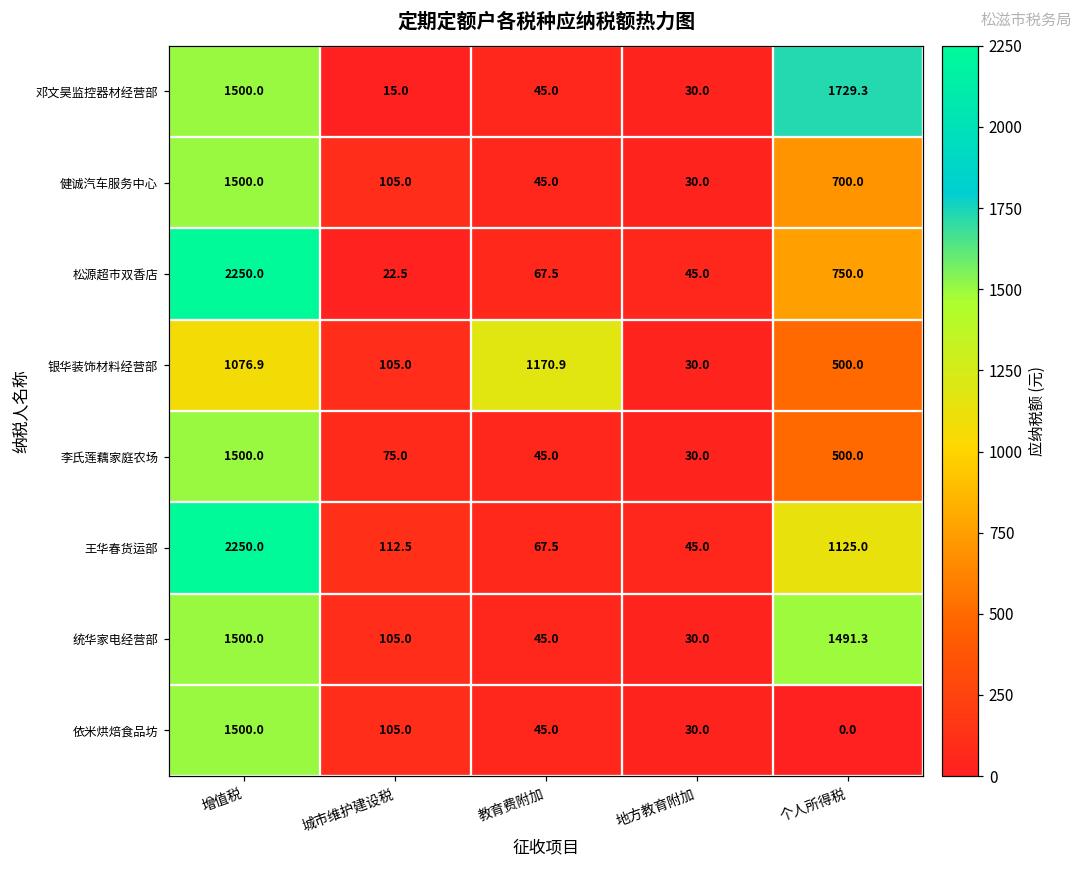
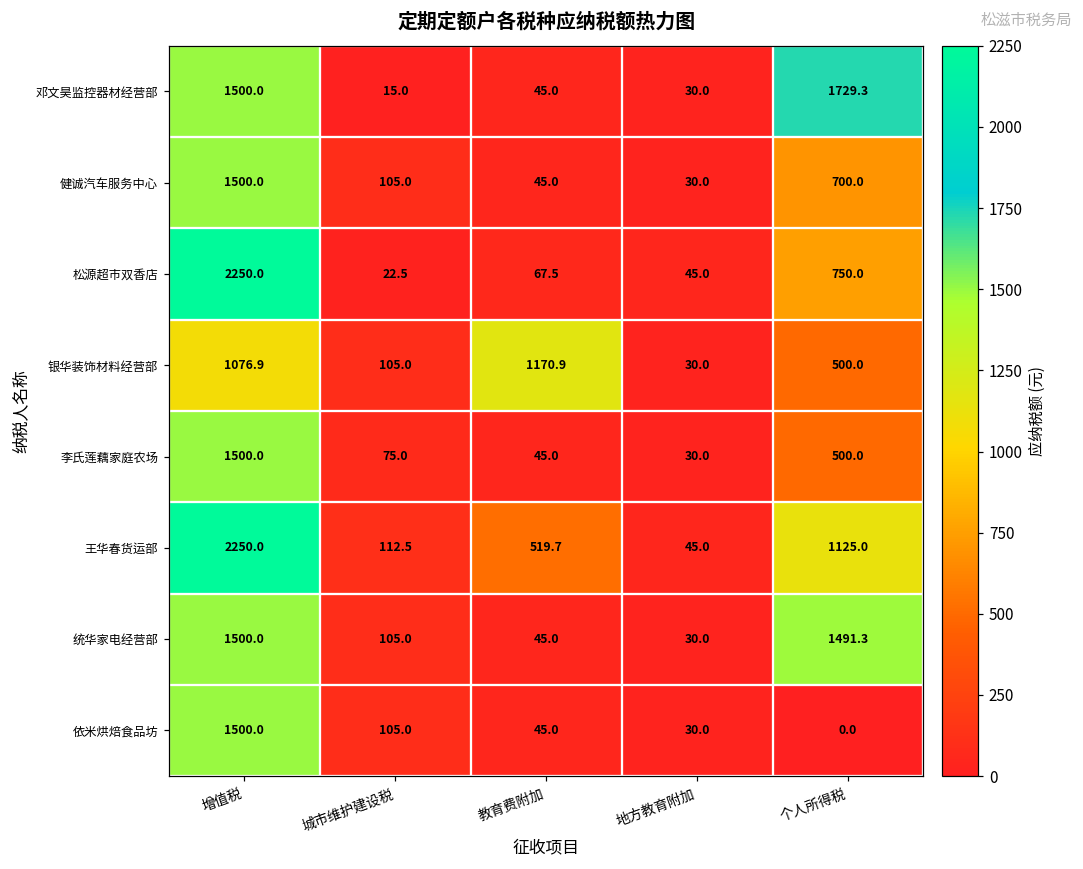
王华春货运部, 教育费附加: 67.5 -> 519.7
